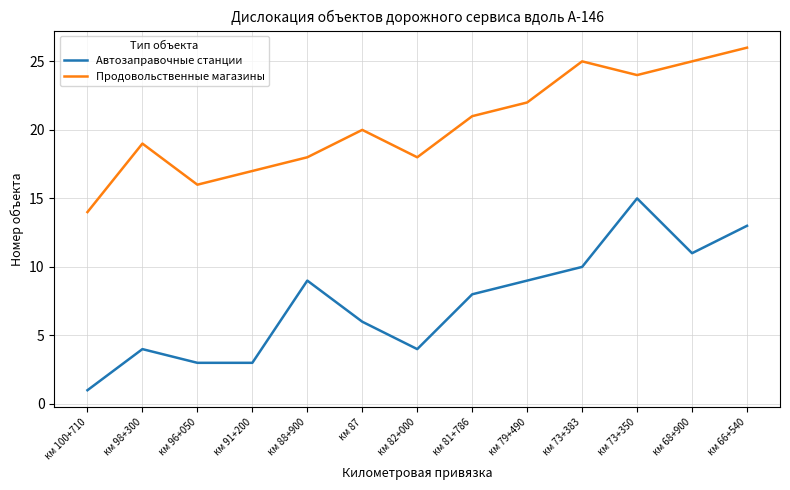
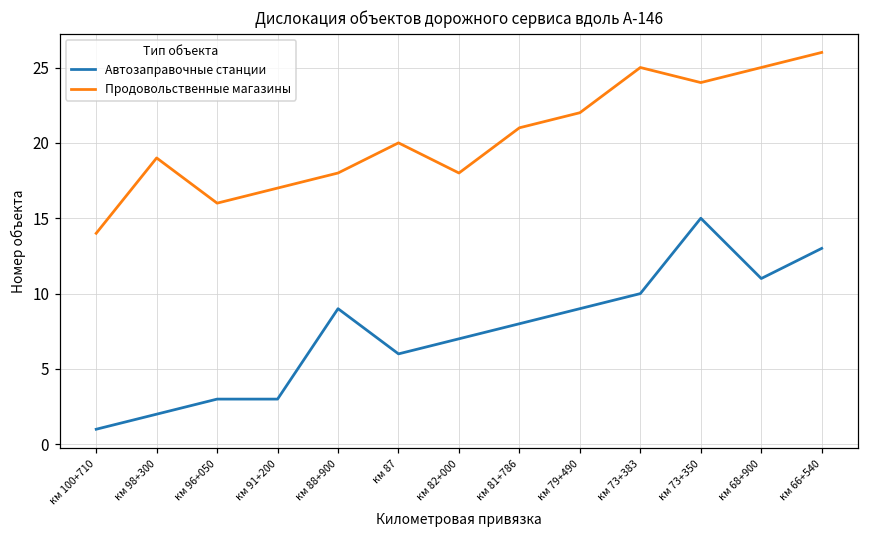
Автозаправочные станции, км 98+300: 4 -> 2
Автозаправочные станции, км 82+000: 4 -> 7
